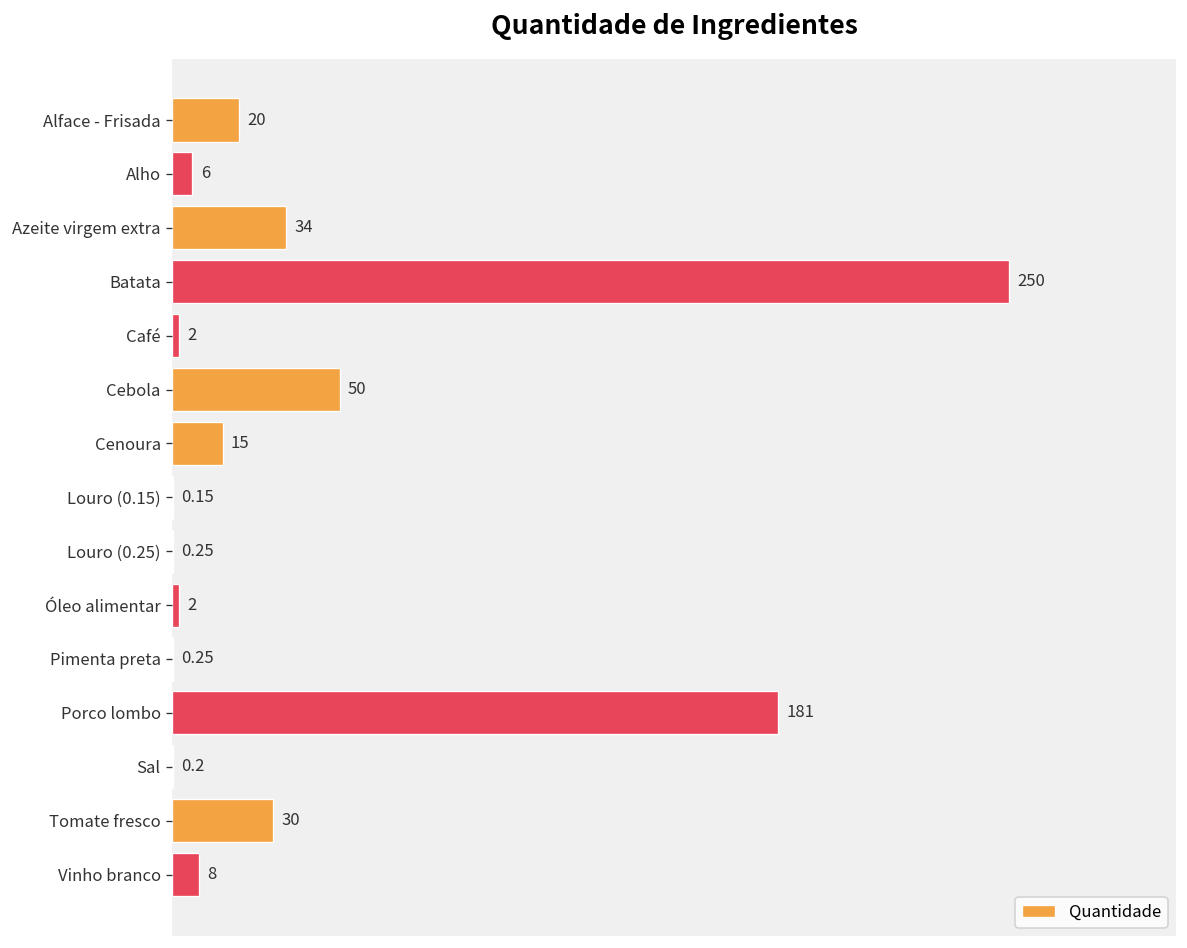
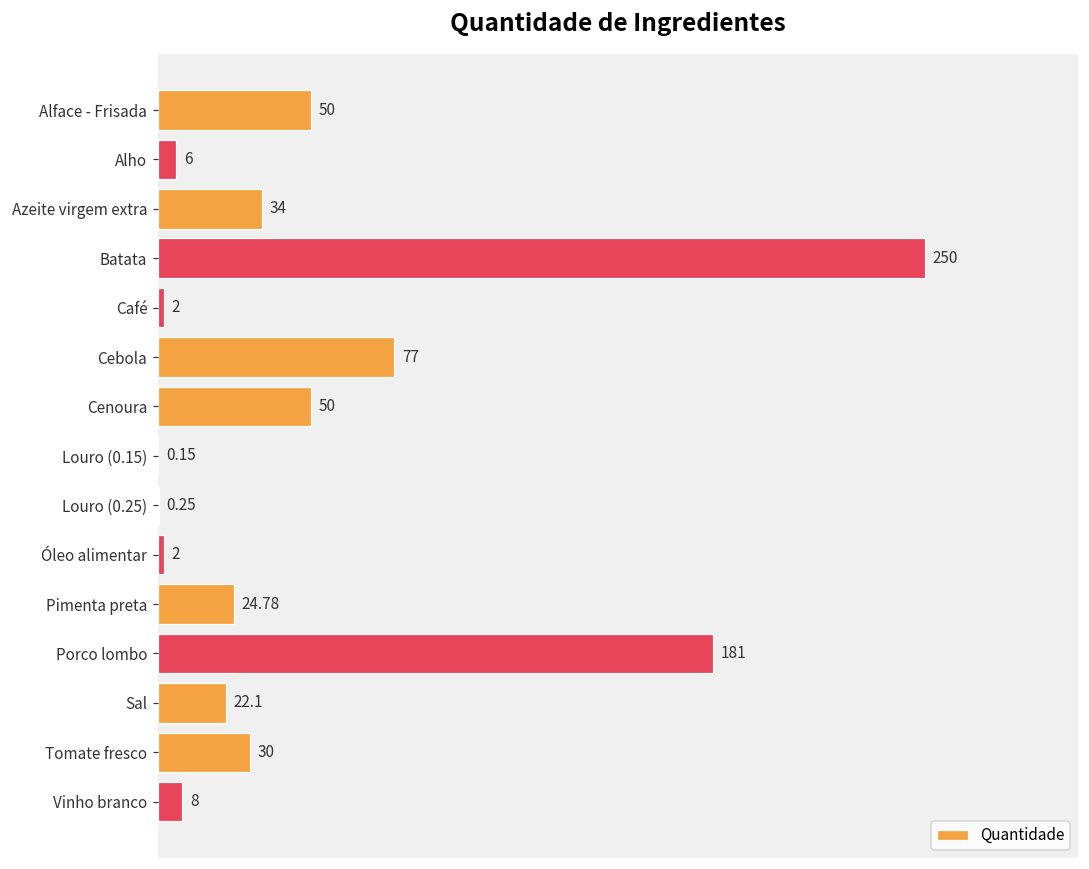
Alface - Frisada: 20 -> 50
Cebola: 50 -> 77
Cenoura: 15 -> 50
Pimenta preta: 0.25 -> 24.78
Sal: 0.2 -> 22.1
